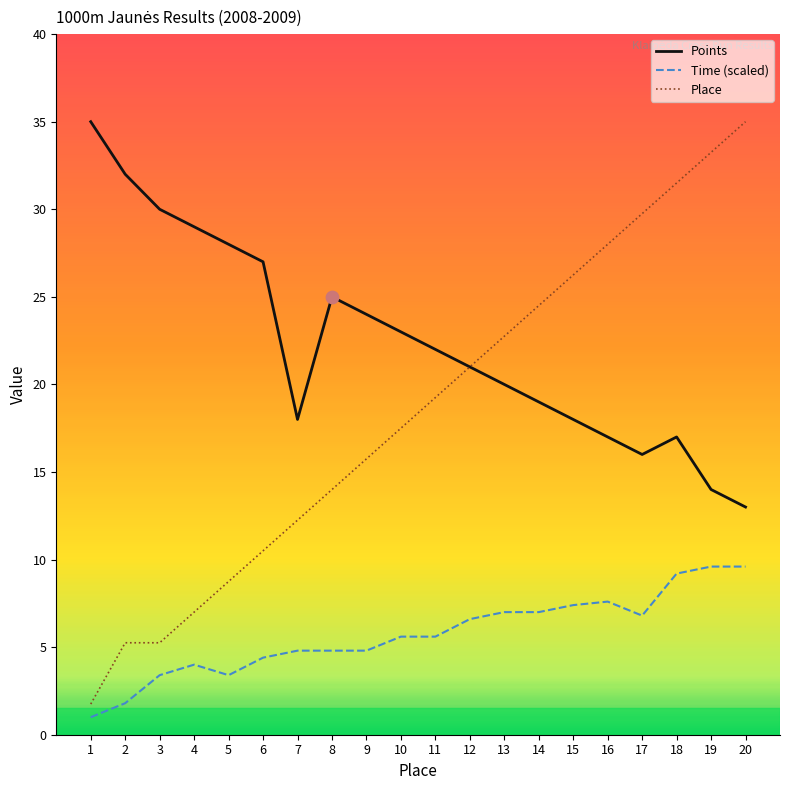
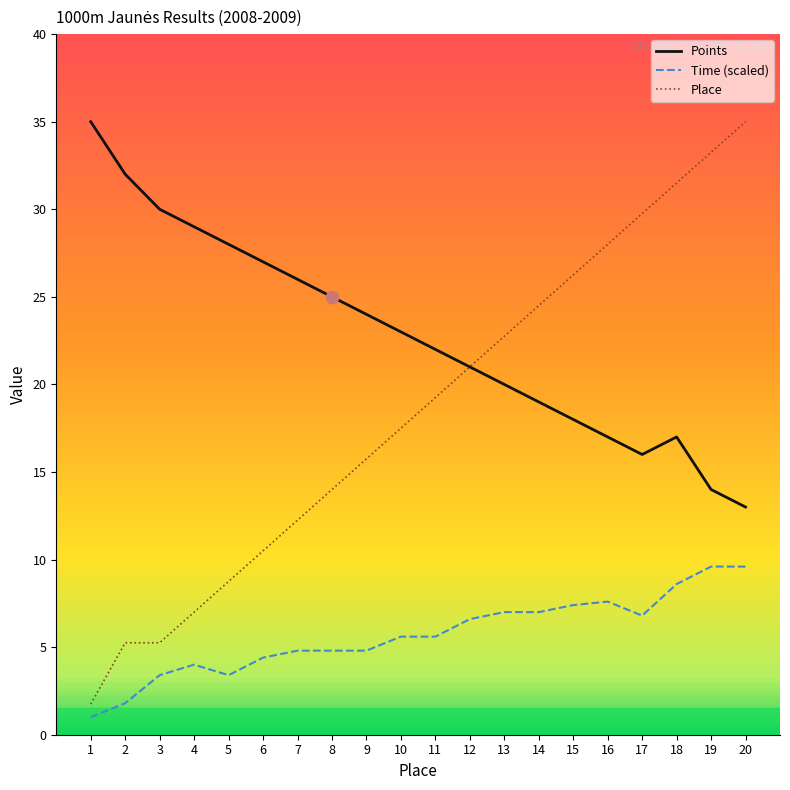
Points, 7: 18 -> 26
Time (scaled), 18: 9.2 -> 8.6
